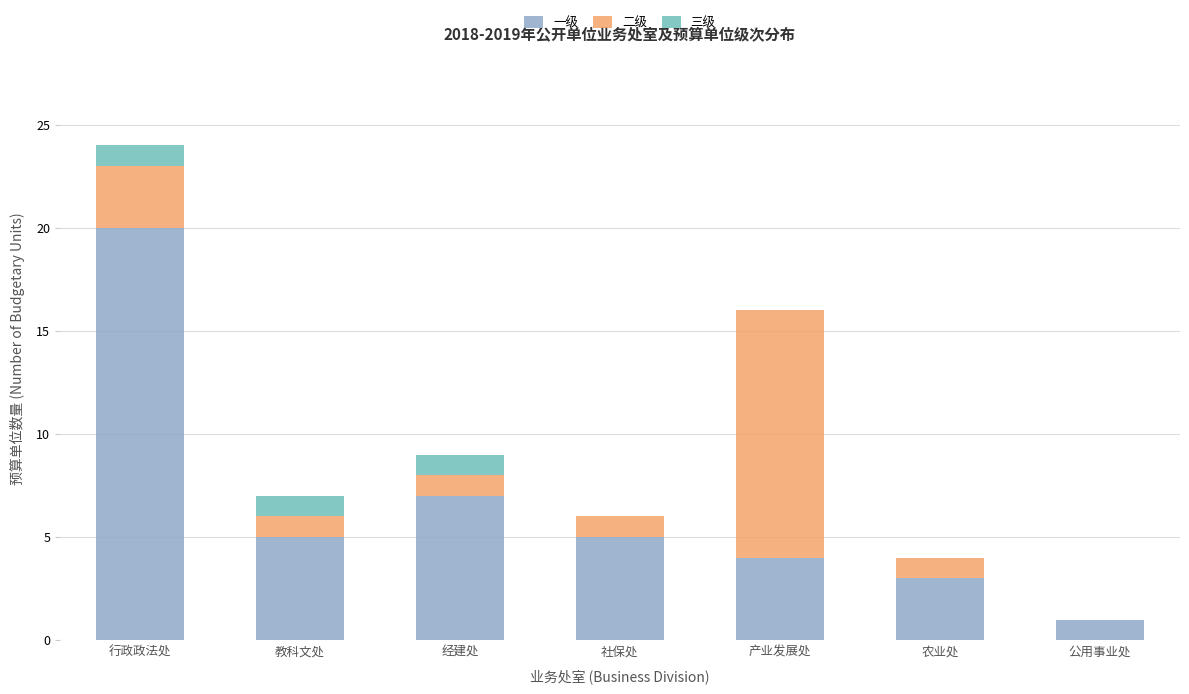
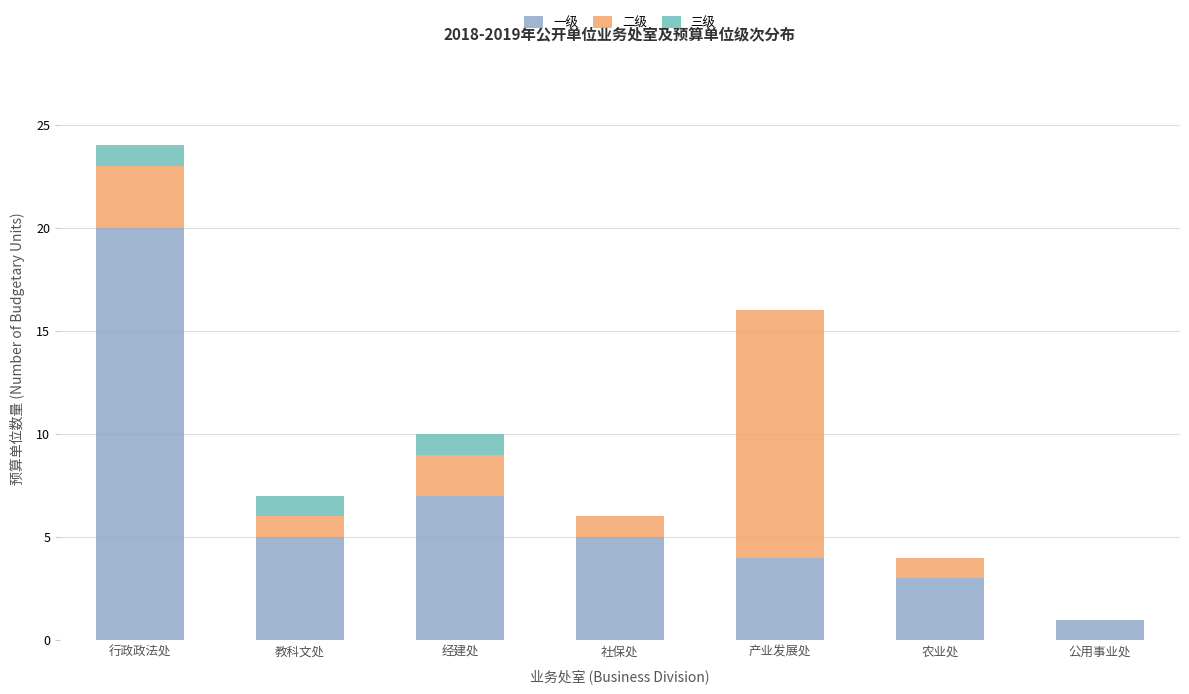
二级, 经建处: 1 -> 2
